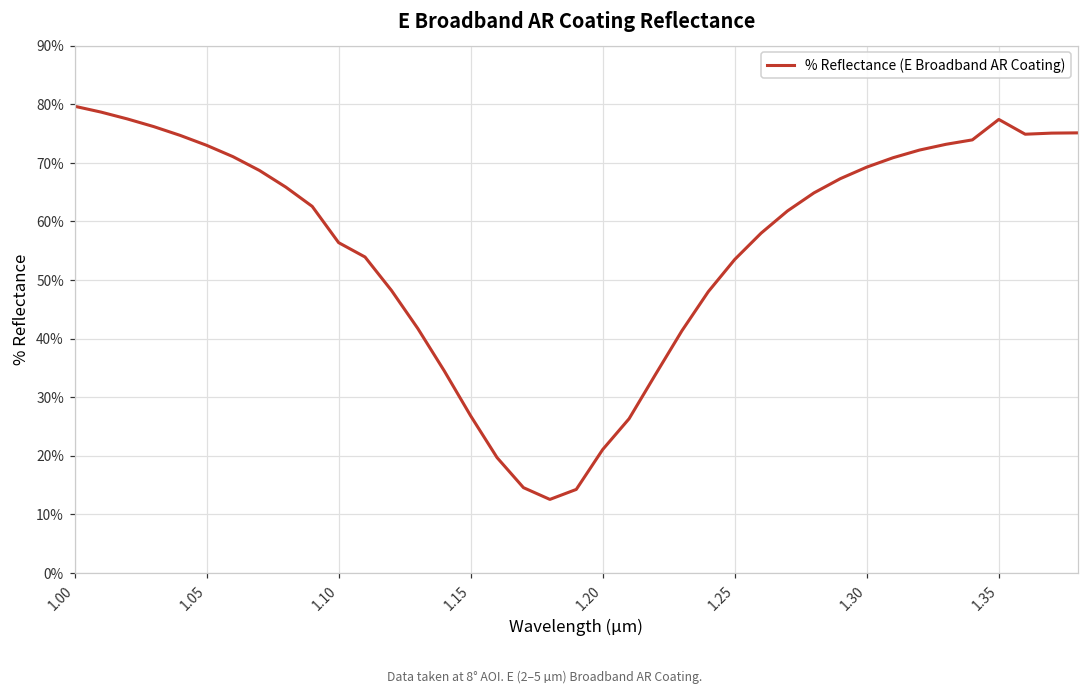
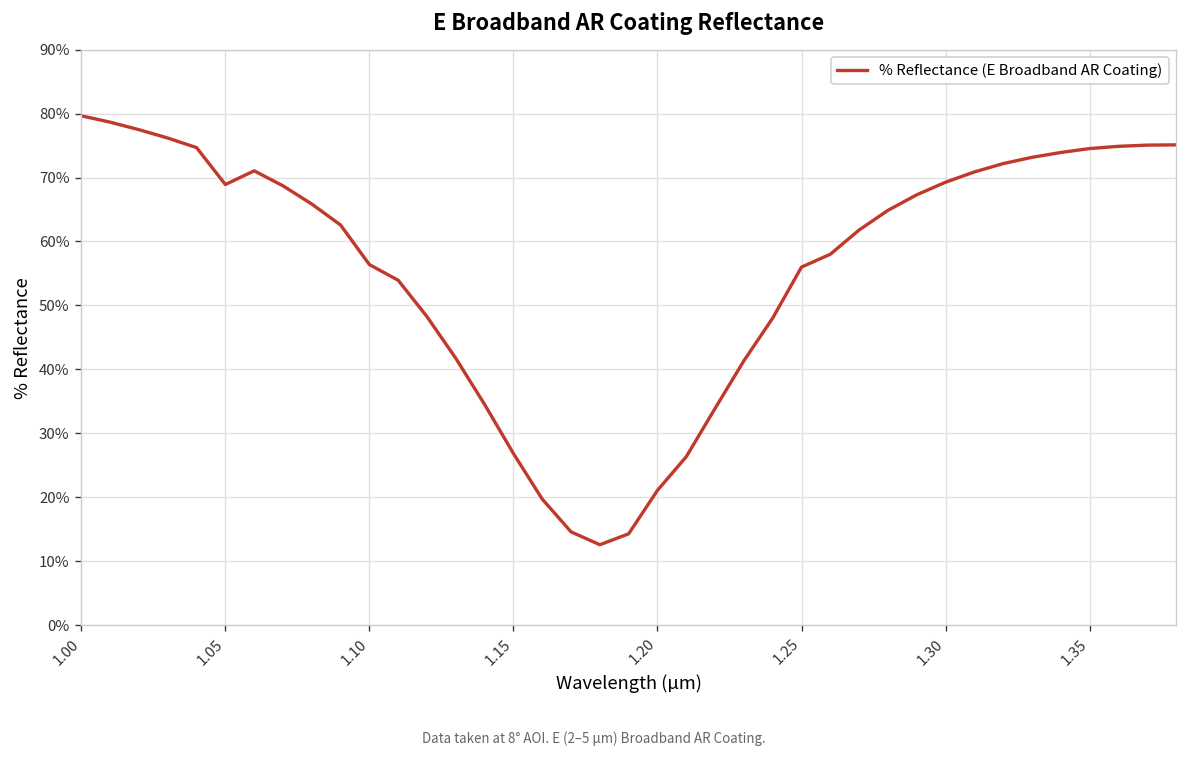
1.05: 73% -> 69%
1.25: 54% -> 56%
1.35: 77% -> 75%
